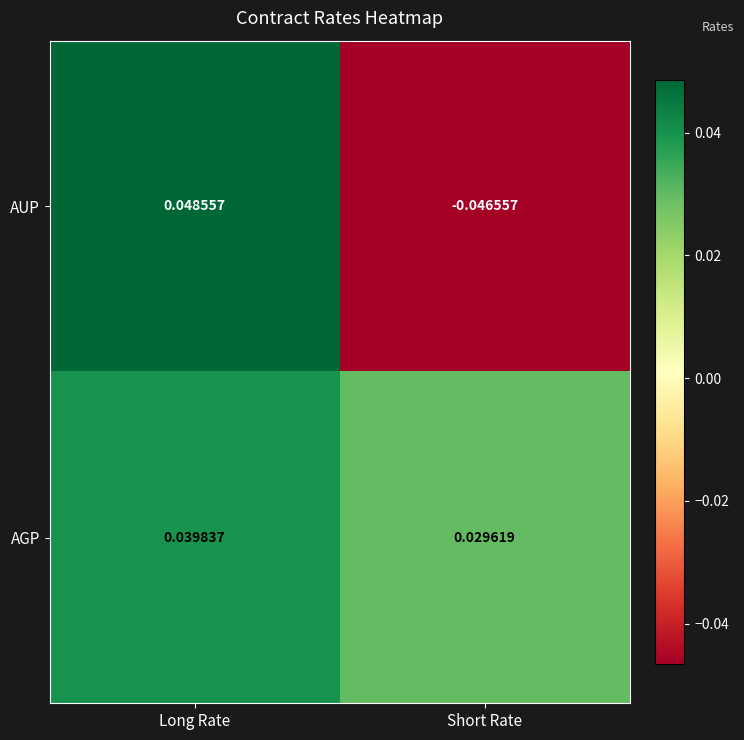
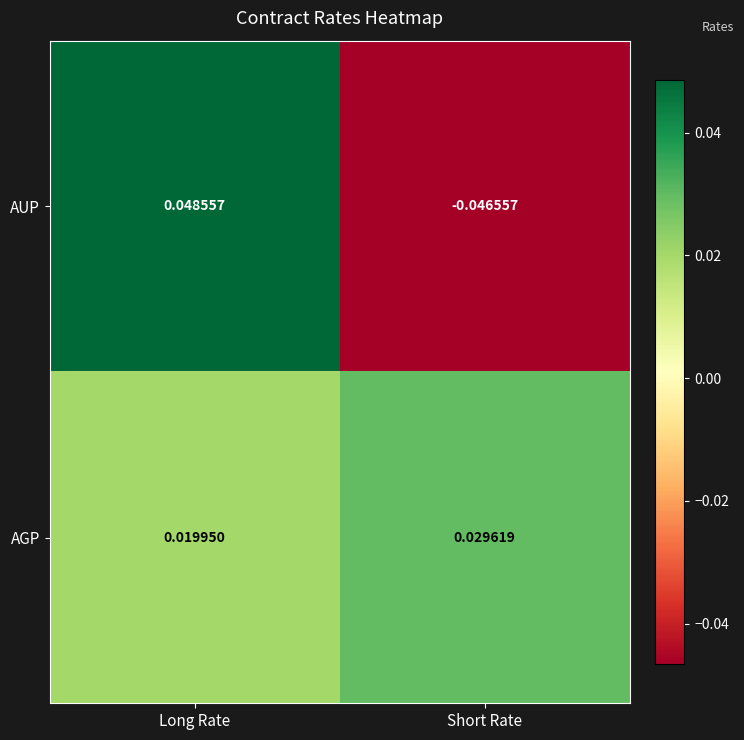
AGP, Long Rate: 0.039837 -> 0.019950
